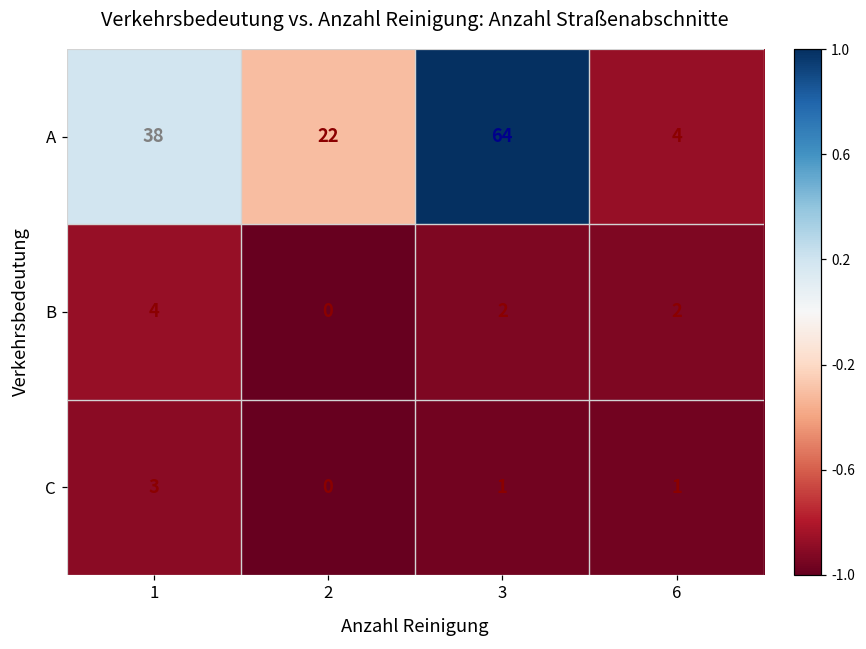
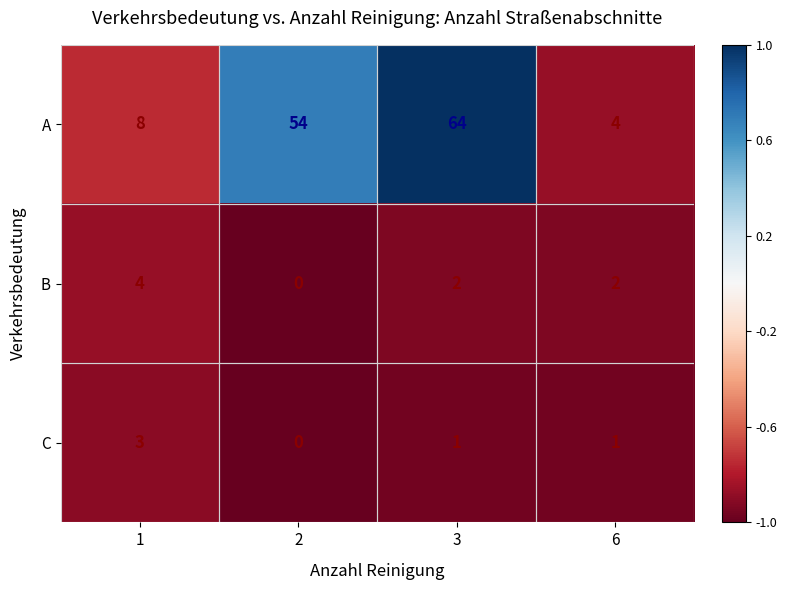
A, 1: 38 -> 8
A, 2: 22 -> 54
